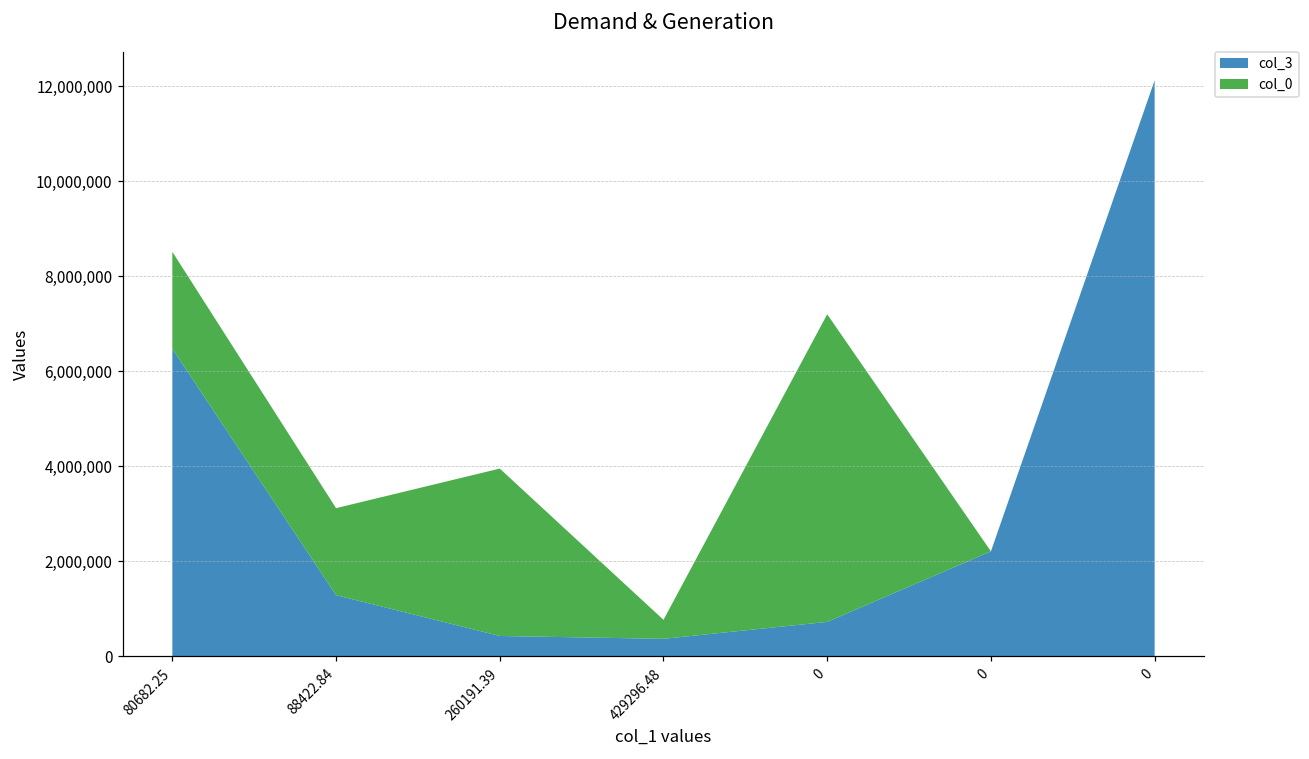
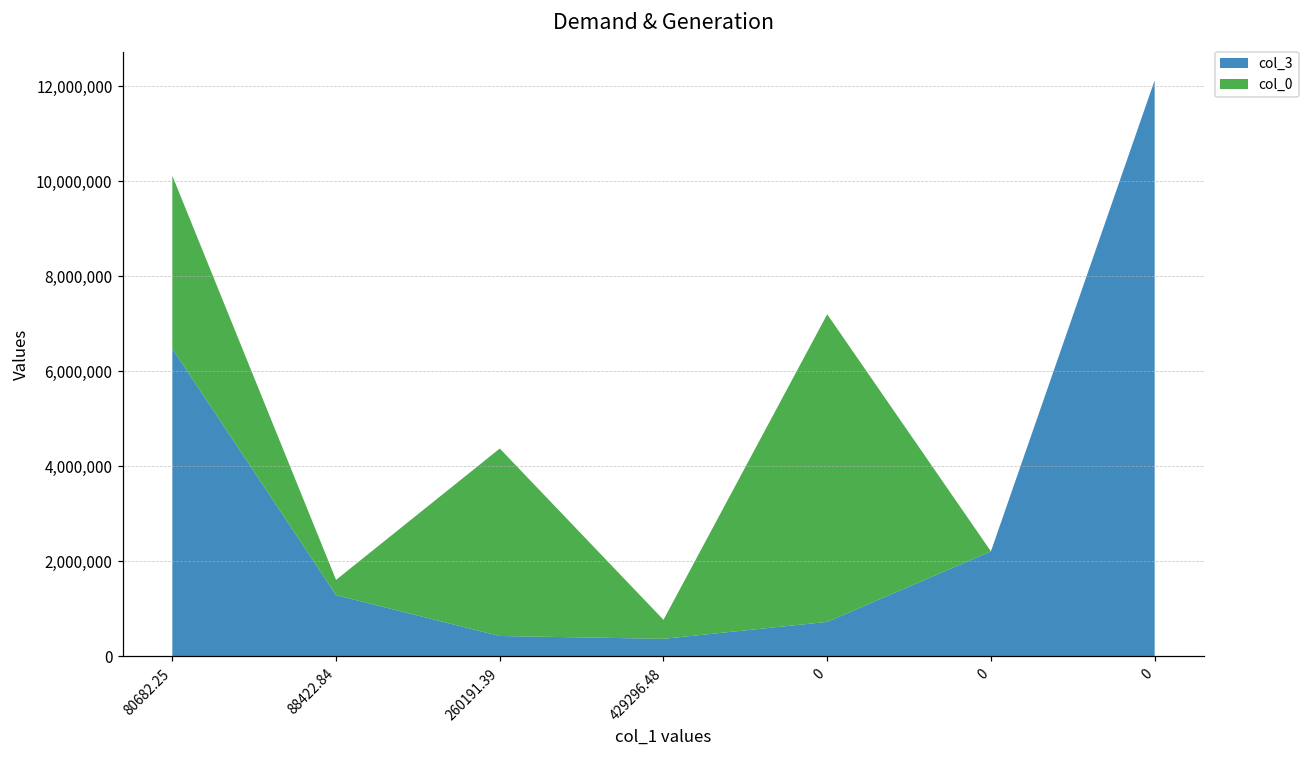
col_0, 80682.25: 2,000,000 -> 3,600,000
col_0, 88422.84: 1,800,000 -> 300,000
col_0, 260191.39: 3,500,000 -> 3,900,000
